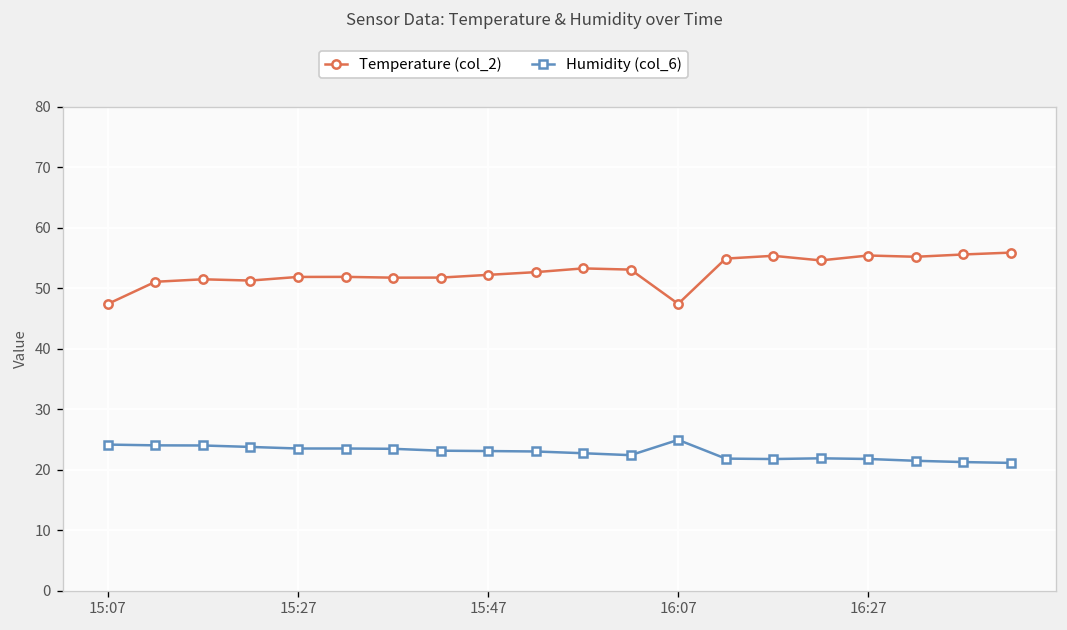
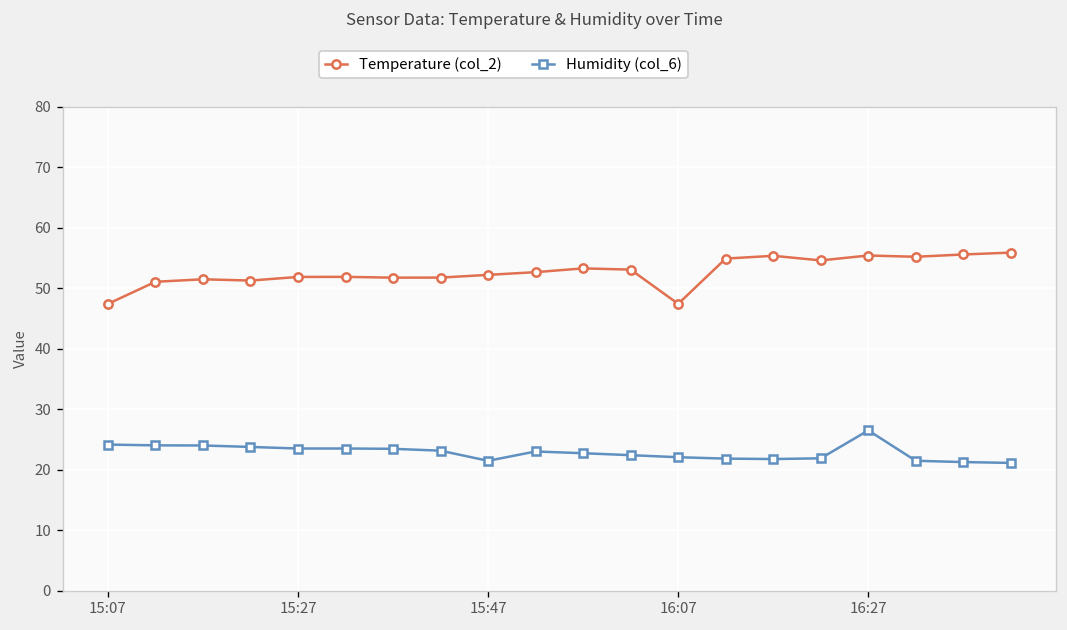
Humidity (col_6), 15:47: 23 -> 21
Humidity (col_6), 16:07: 25 -> 22
Humidity (col_6), 16:27: 22 -> 26
